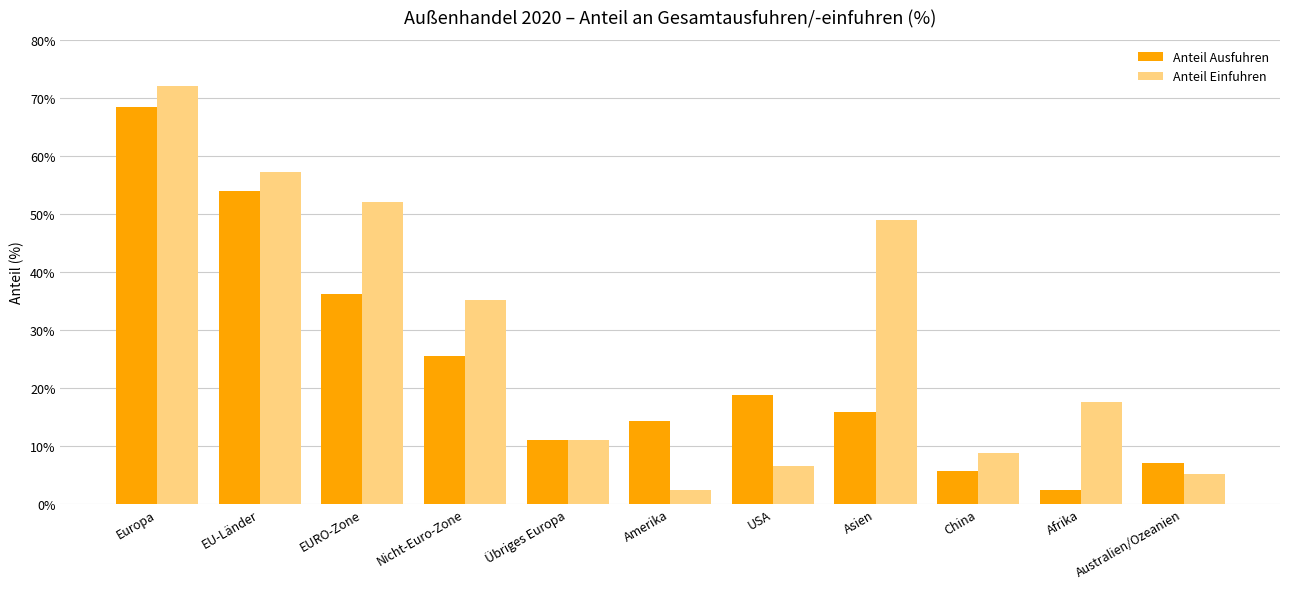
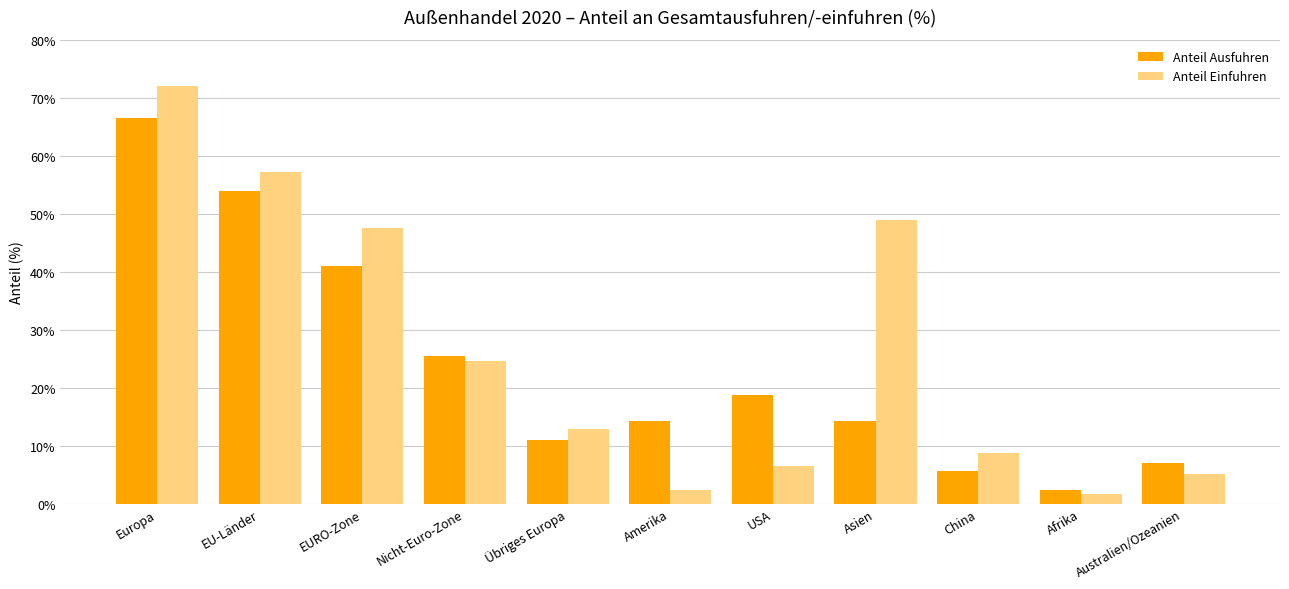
Anteil Ausfuhren, Europa: 68% -> 66%
Anteil Ausfuhren, EURO-Zone: 36% -> 41%
Anteil Einfuhren, EURO-Zone: 52% -> 47%
Anteil Einfuhren, Nicht-Euro-Zone: 35% -> 25%
Anteil Einfuhren, Übriges Europa: 11% -> 13%
Anteil Ausfuhren, Asien: 16% -> 14%
Anteil Einfuhren, Afrika: 18% -> 2%
